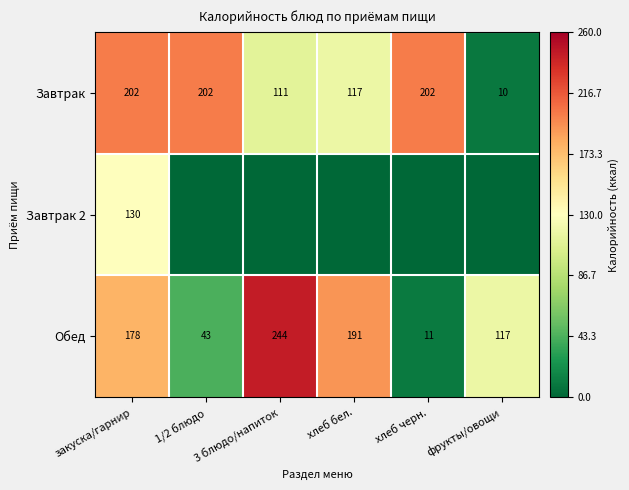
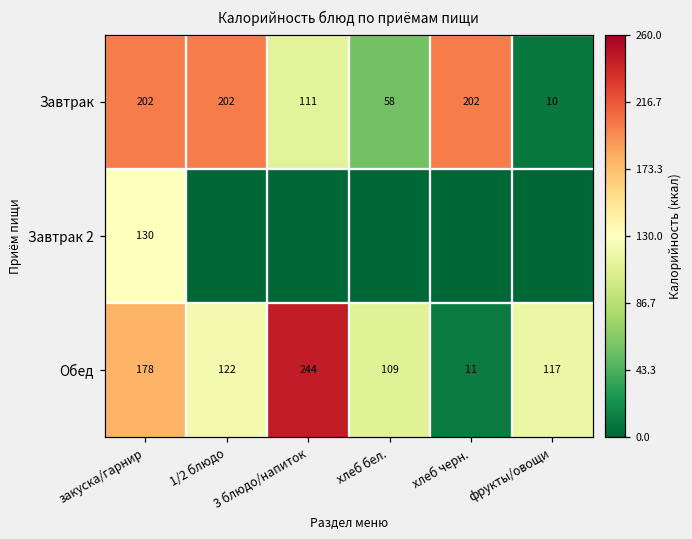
Завтрак, хлеб бел.: 117 -> 58
Обед, 1/2 блюдо: 43 -> 122
Обед, хлеб бел.: 191 -> 109
